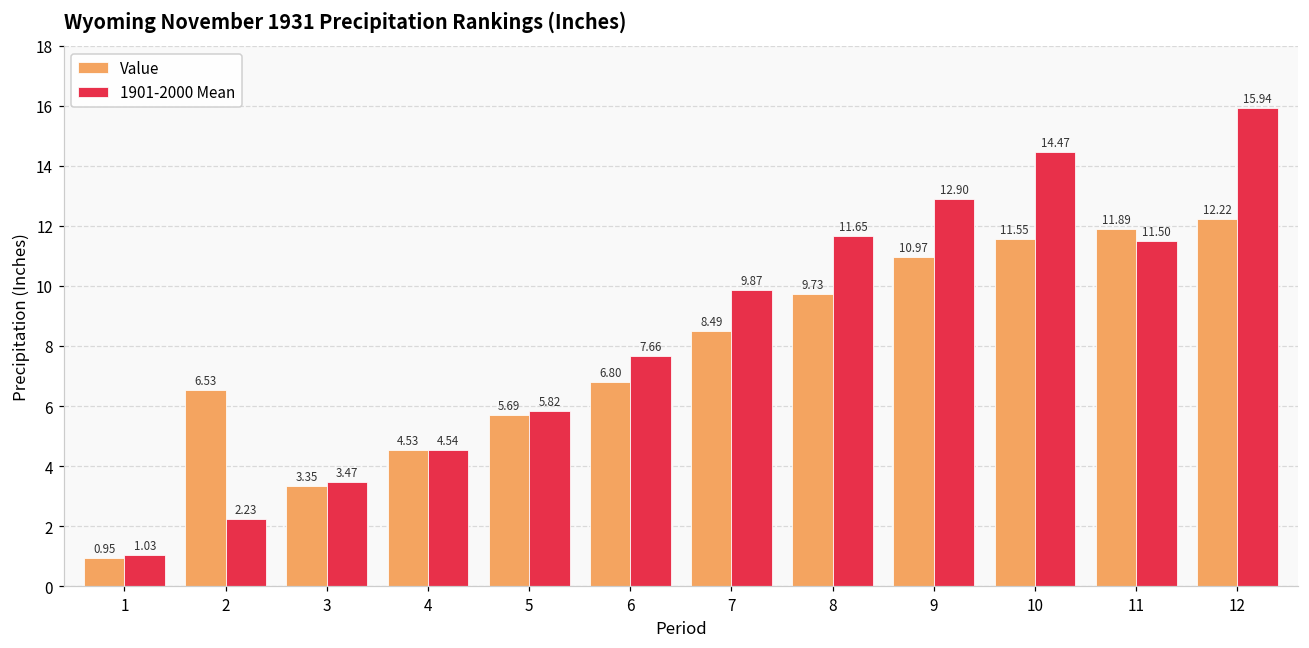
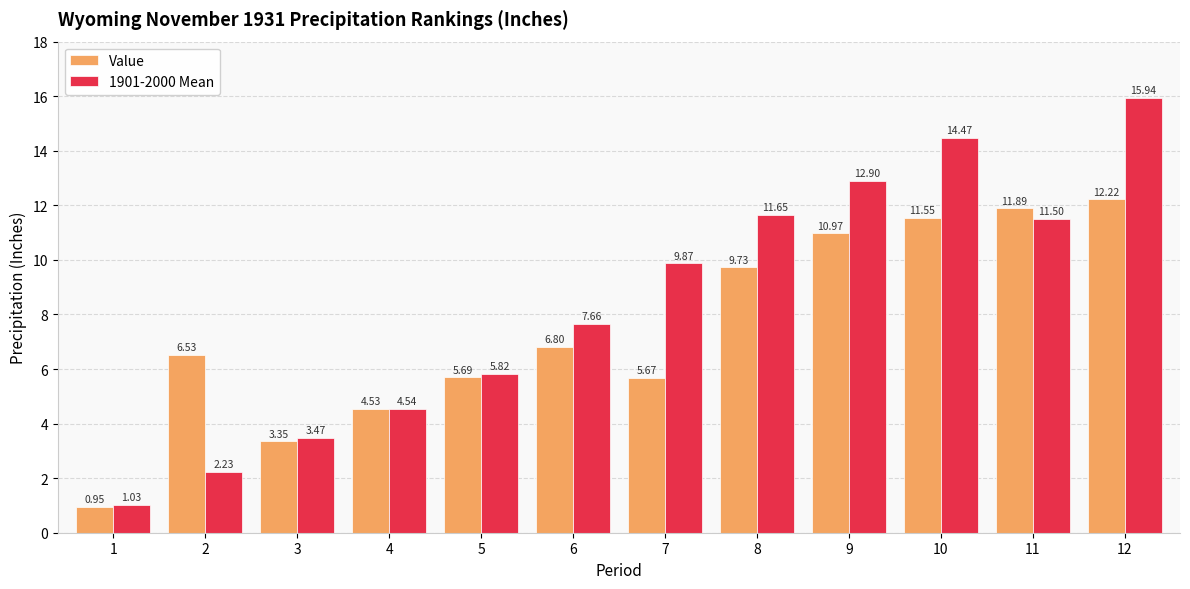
Value, 7: 8.49 -> 5.67
